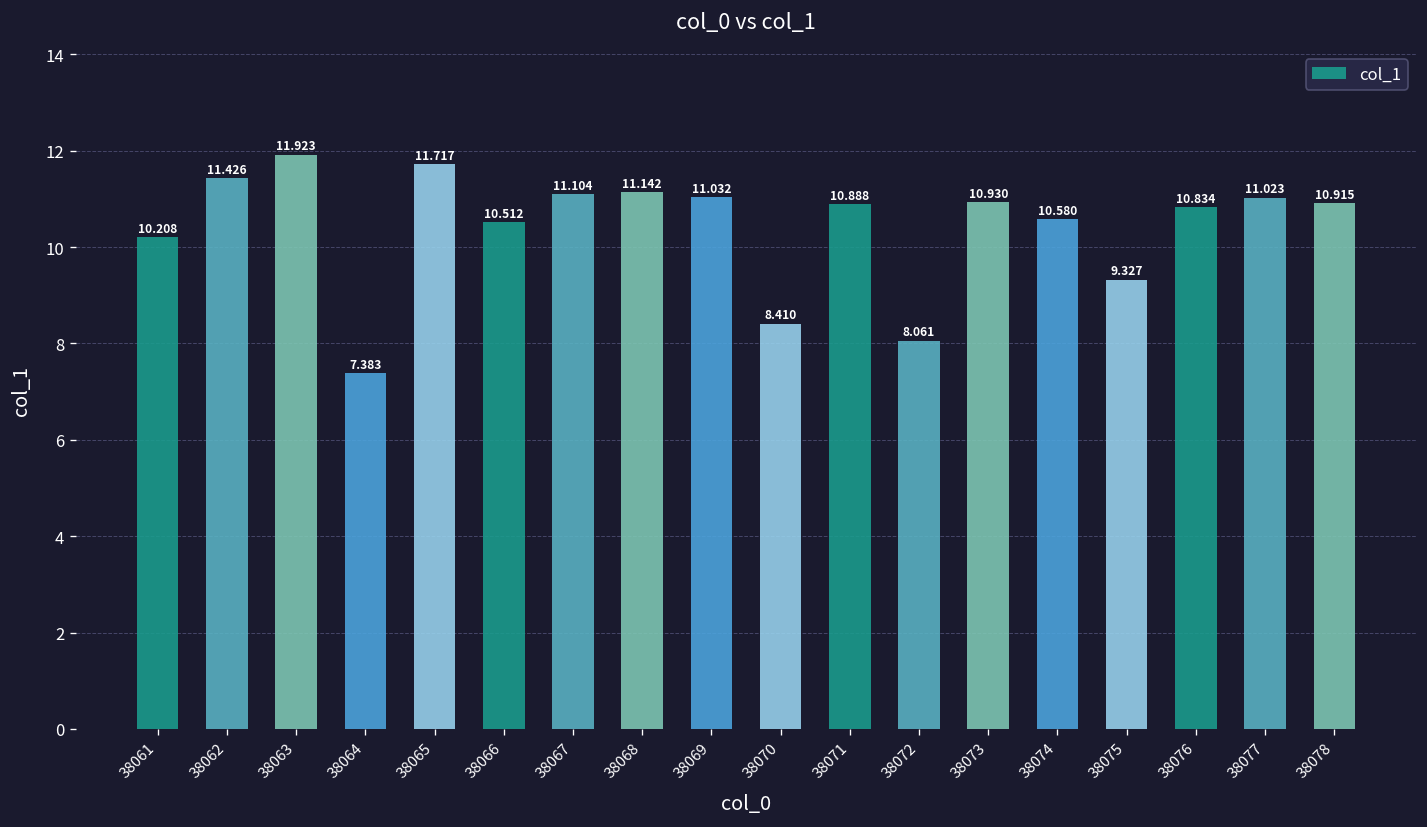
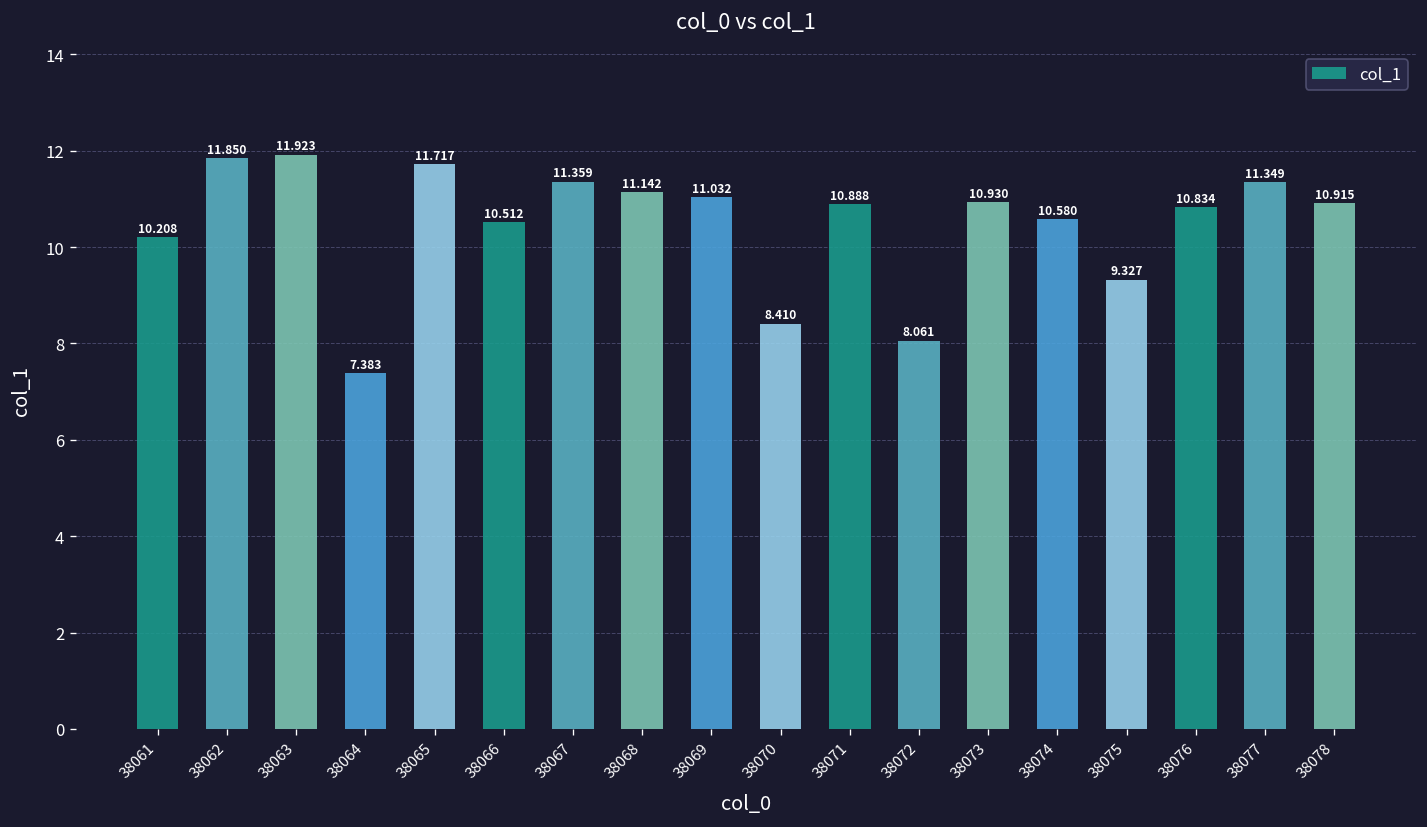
38062: 11.426 -> 11.850
38067: 11.104 -> 11.359
38077: 11.023 -> 11.349
